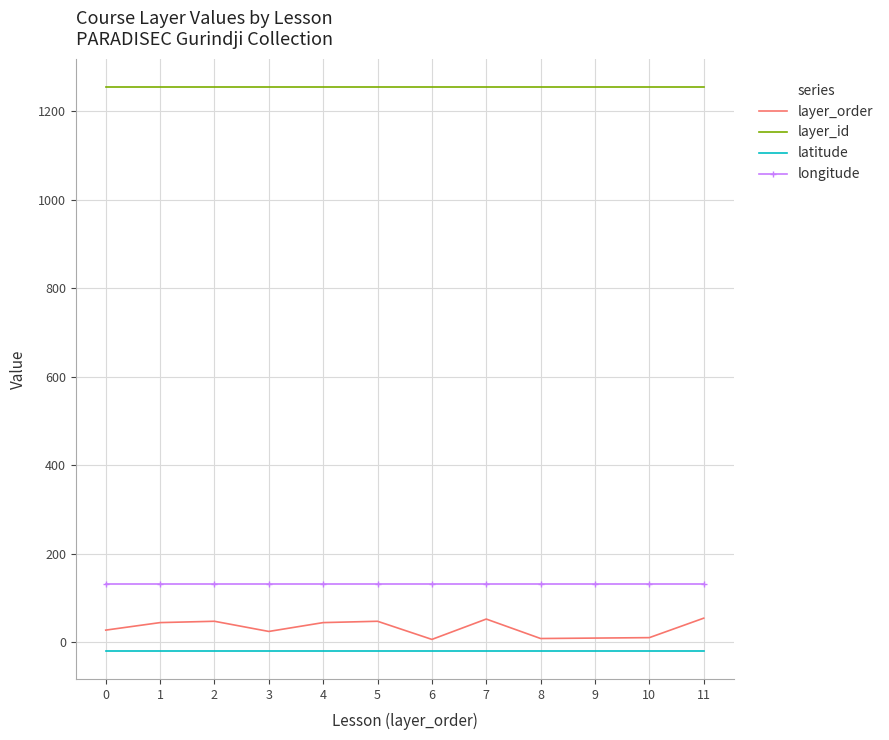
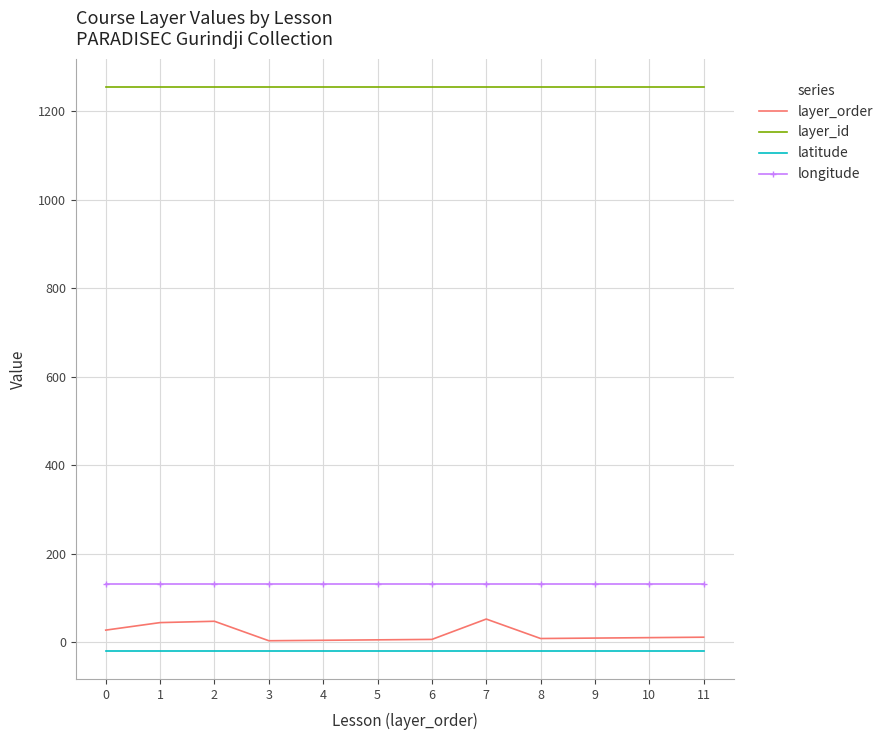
layer_order, 3: 20 -> 0
layer_order, 4: 40 -> 0
layer_order, 5: 50 -> 10
layer_order, 11: 50 -> 10
